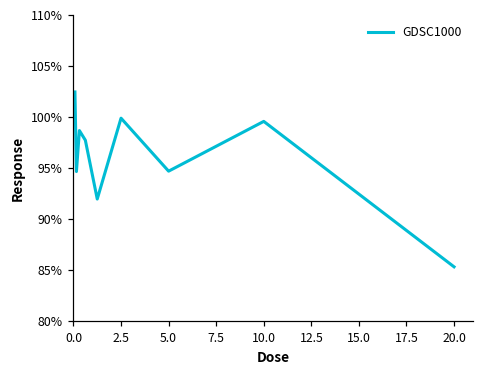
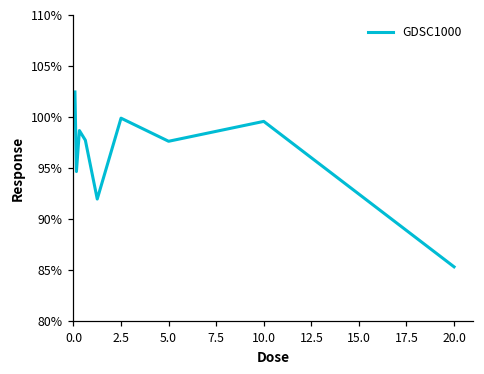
5.0: 95% -> 98%
